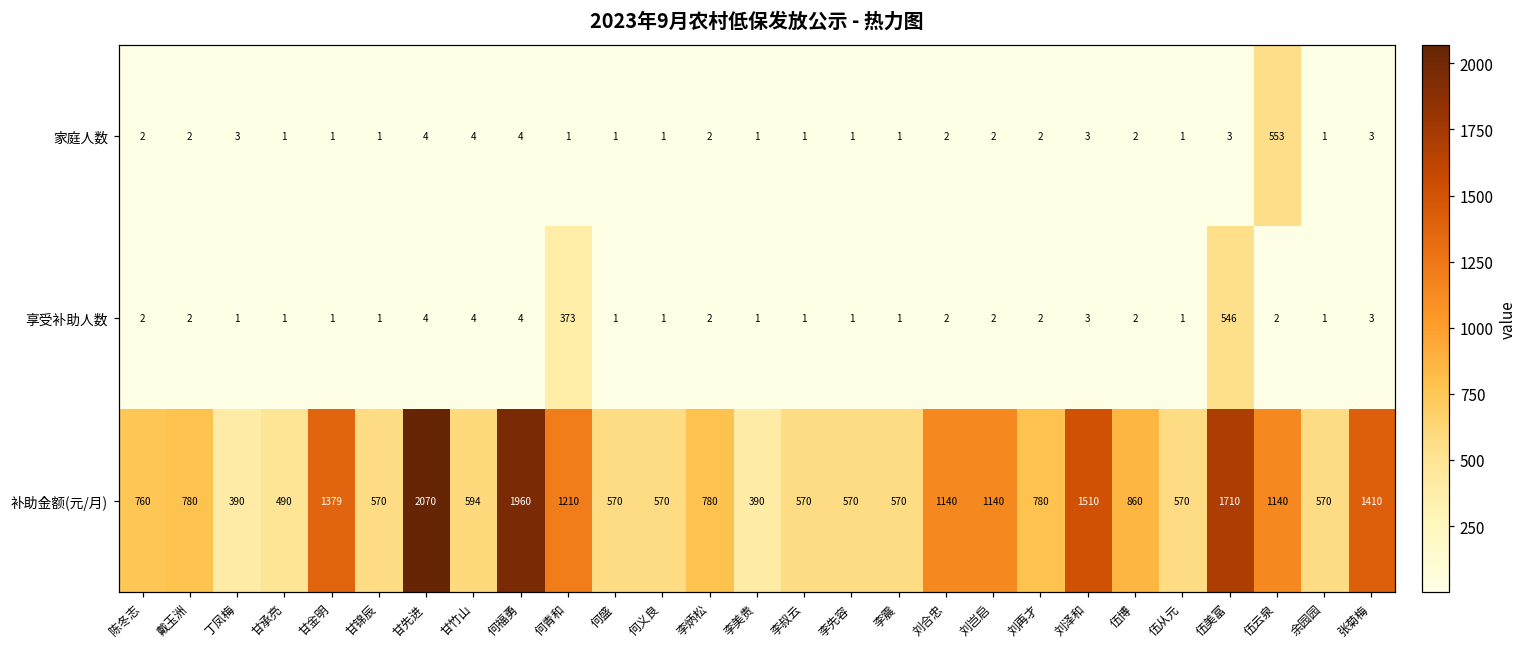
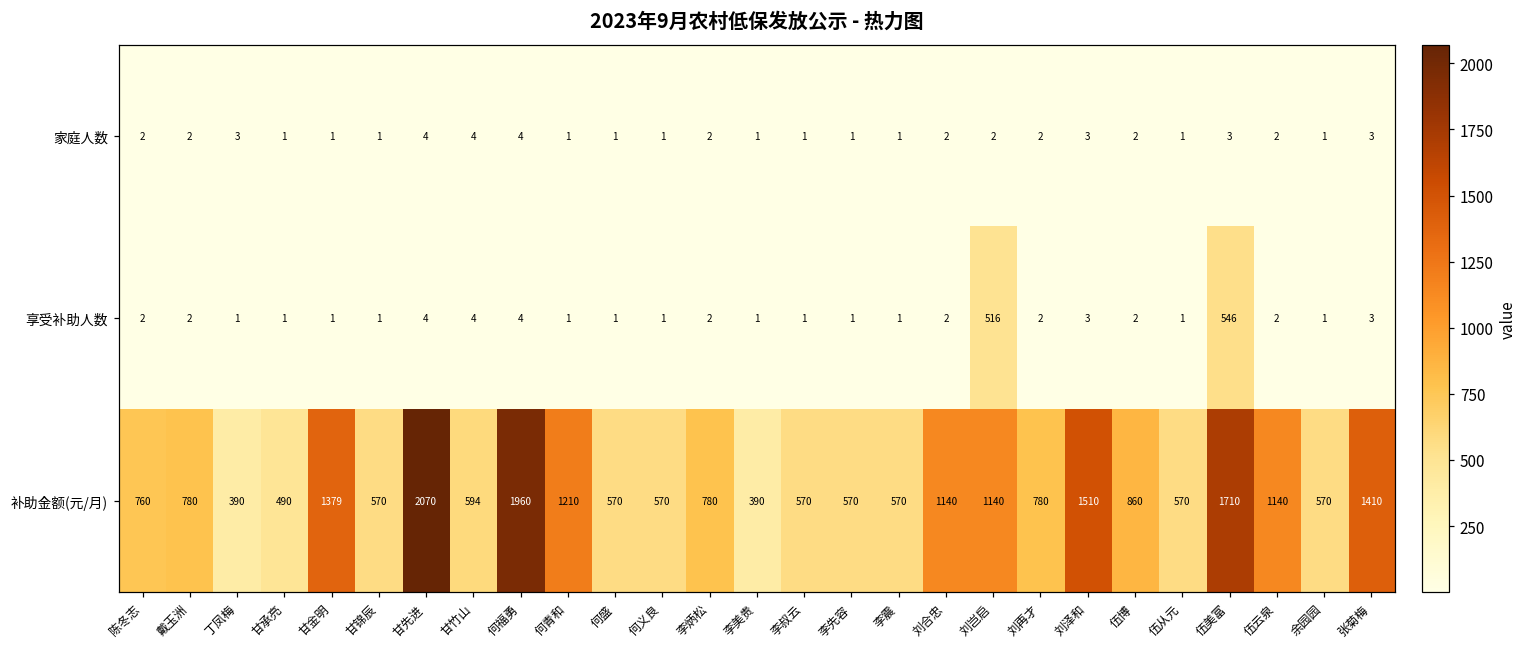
家庭人数, 伍云泉: 553 -> 2
享受补助人数, 何青和: 373 -> 1
享受补助人数, 刘岂启: 2 -> 516
